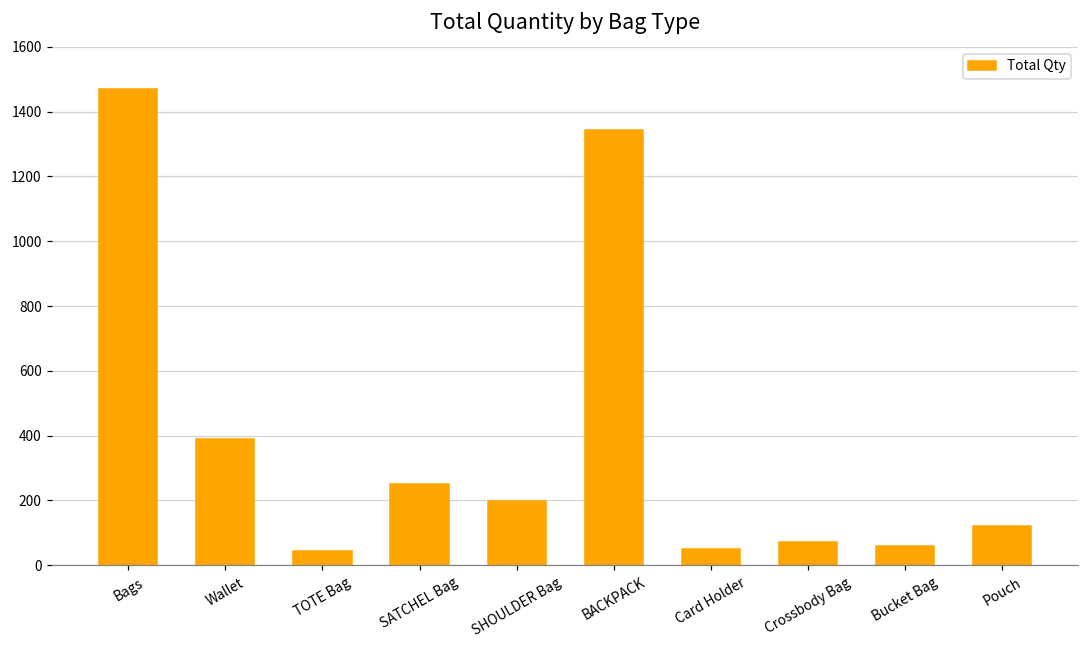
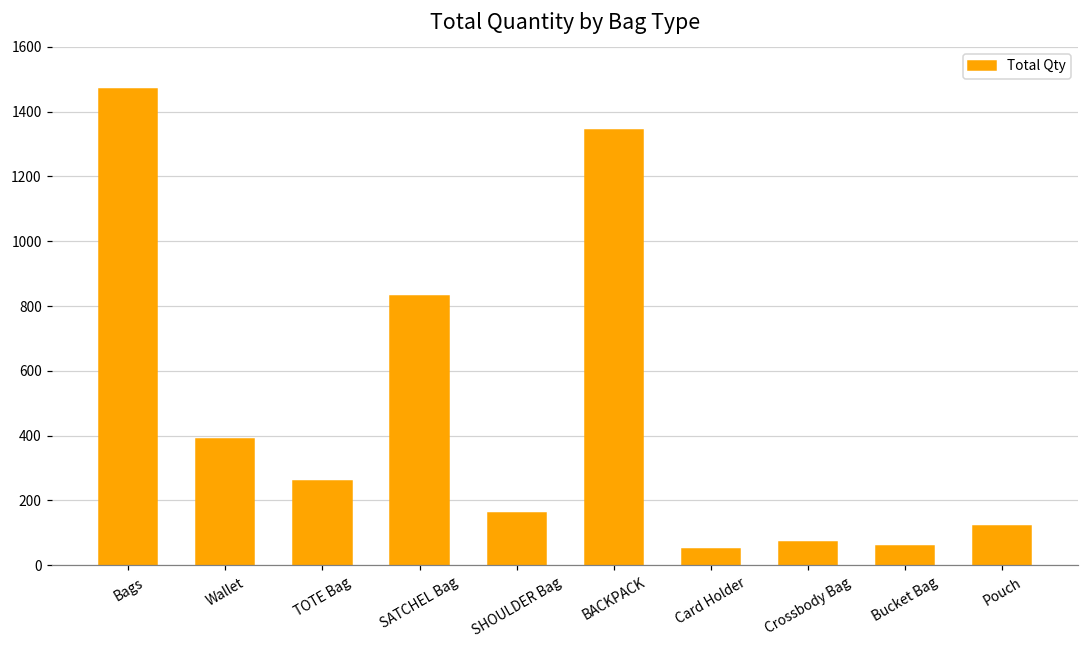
TOTE Bag: 40 -> 260
SATCHEL Bag: 250 -> 830
SHOULDER Bag: 200 -> 160
